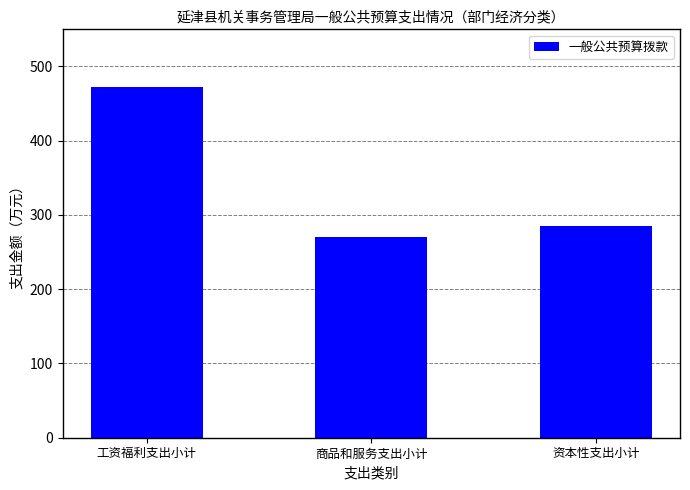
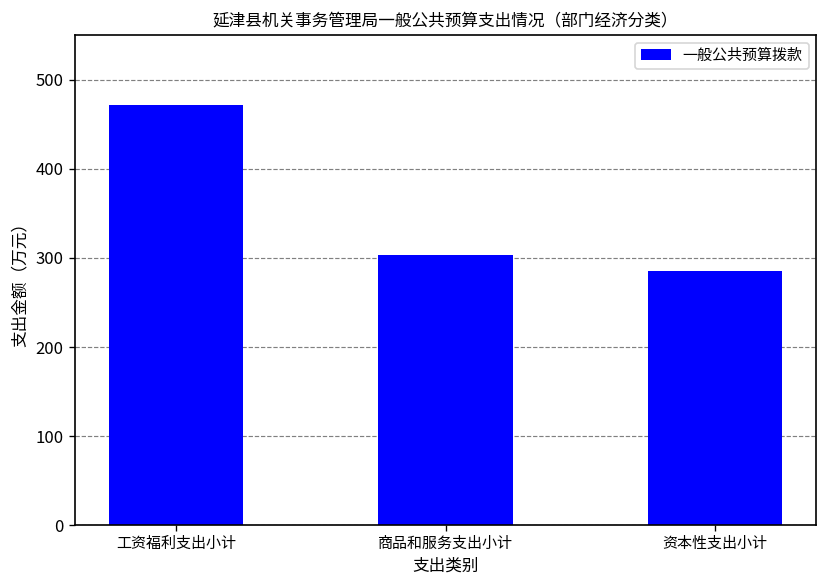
商品和服务支出小计: 270 -> 300
